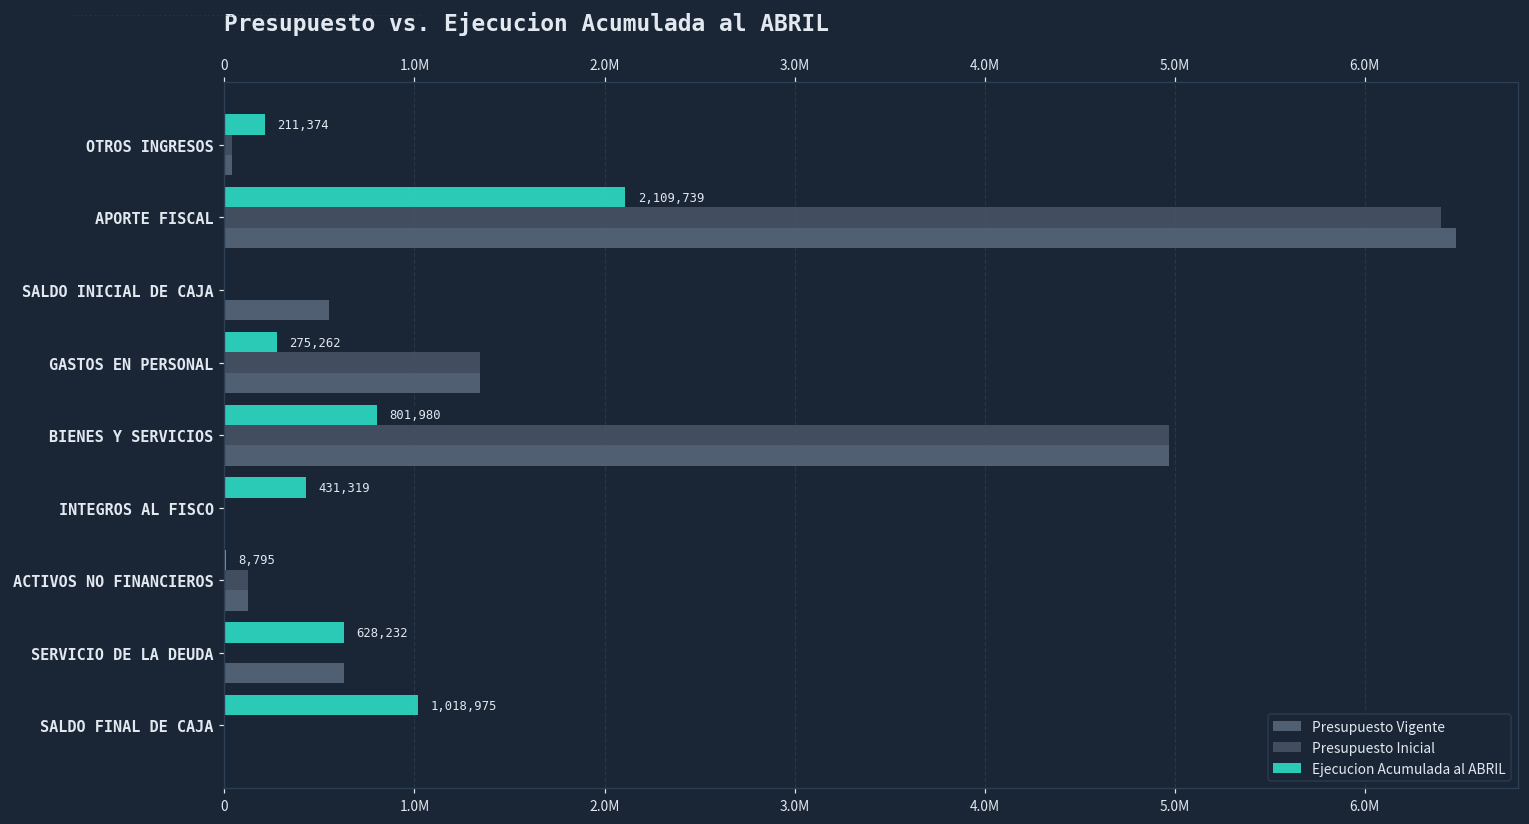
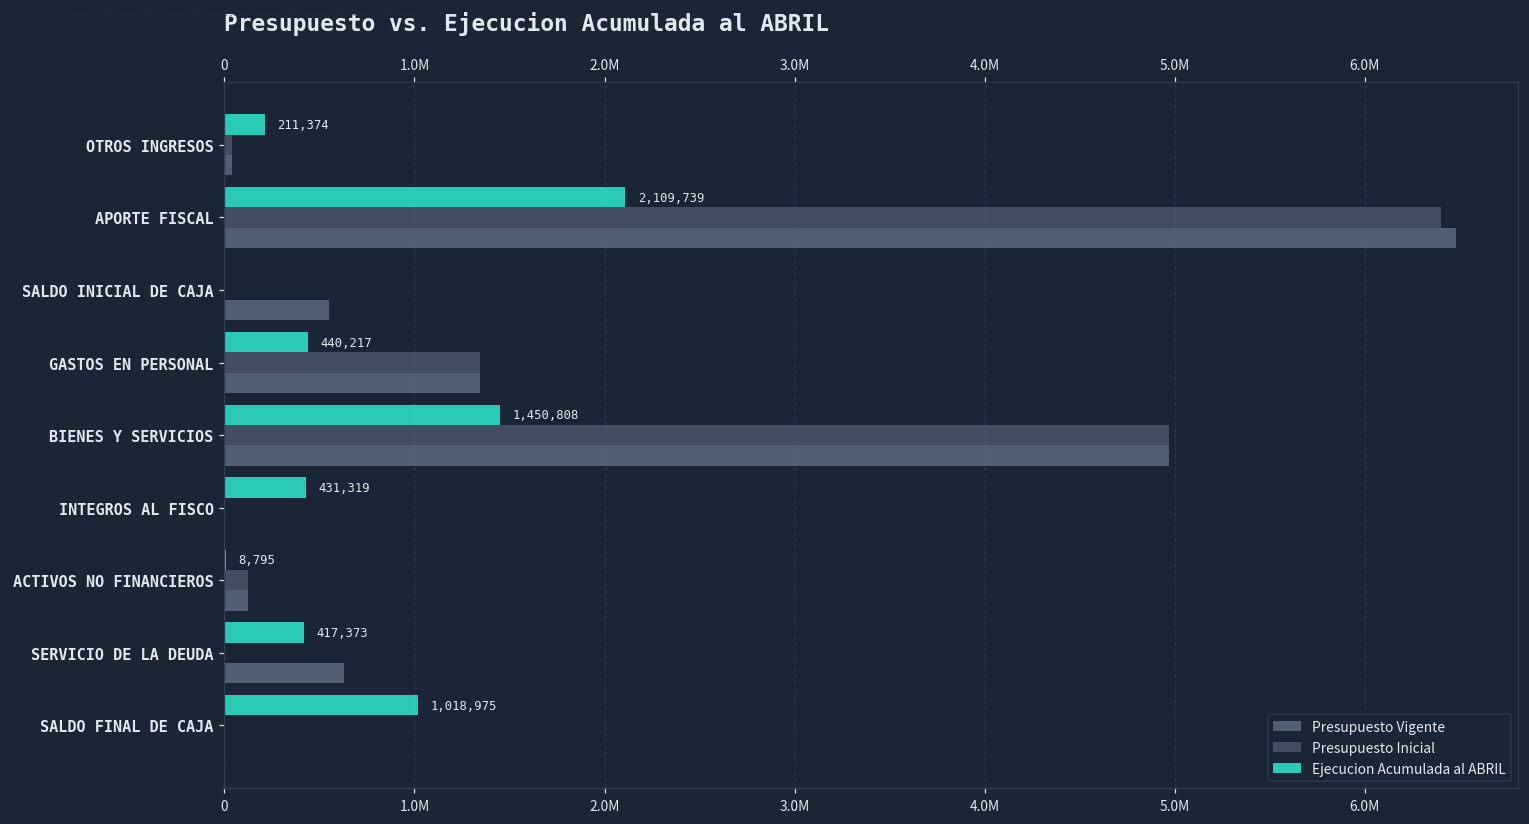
Ejecucion Acumulada al ABRIL, GASTOS EN PERSONAL: 275,262 -> 440,217
Ejecucion Acumulada al ABRIL, BIENES Y SERVICIOS: 801,980 -> 1,450,808
Ejecucion Acumulada al ABRIL, SERVICIO DE LA DEUDA: 628,232 -> 417,373
